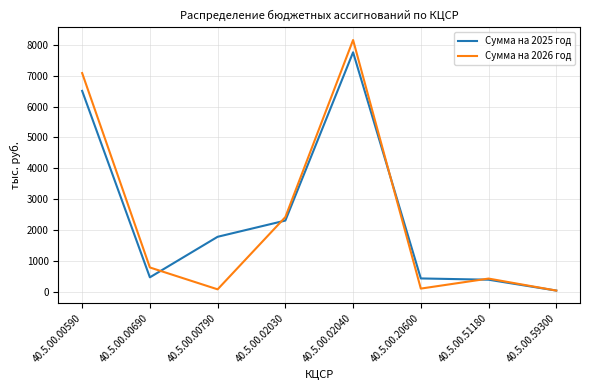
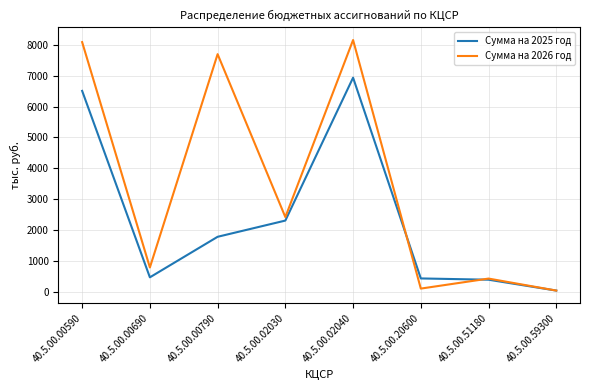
Сумма на 2026 год, 40.5.00.00590: 7100 -> 8100
Сумма на 2026 год, 40.5.00.00790: 100 -> 7700
Сумма на 2025 год, 40.5.00.02040: 7800 -> 6900
